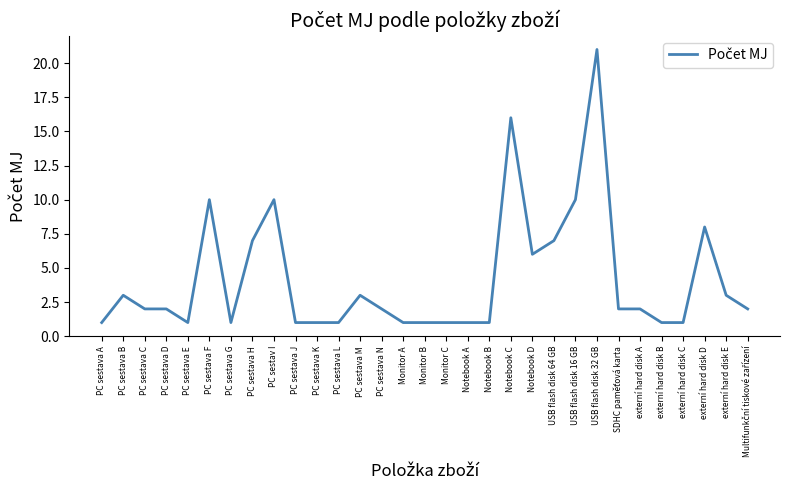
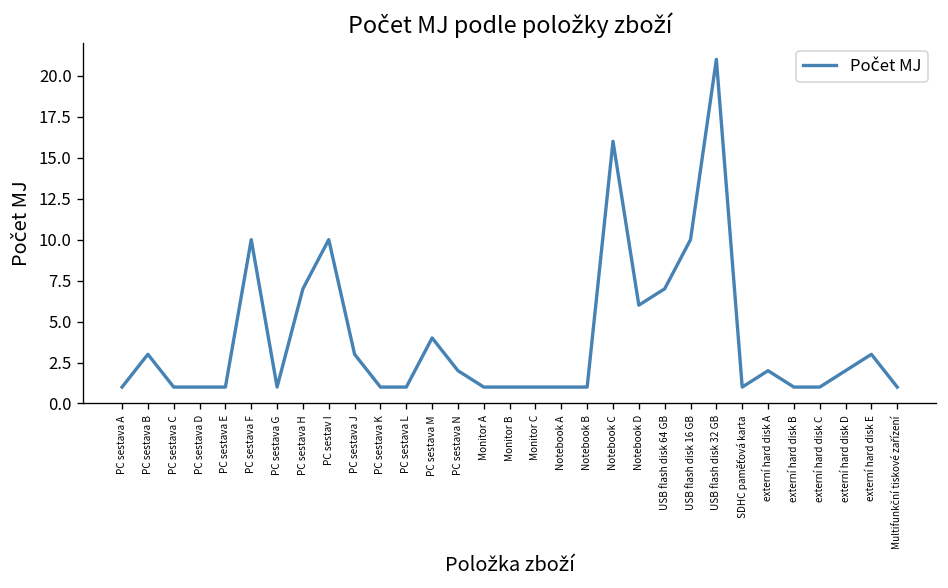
PC sestava C: 2 -> 1
PC sestava D: 2 -> 1
PC sestava J: 1 -> 3
PC sestava M: 3 -> 4
SDHC paměťová karta: 2 -> 1
externí hard disk D: 8 -> 2
Multifunkční tiskové zařízení: 2 -> 1
